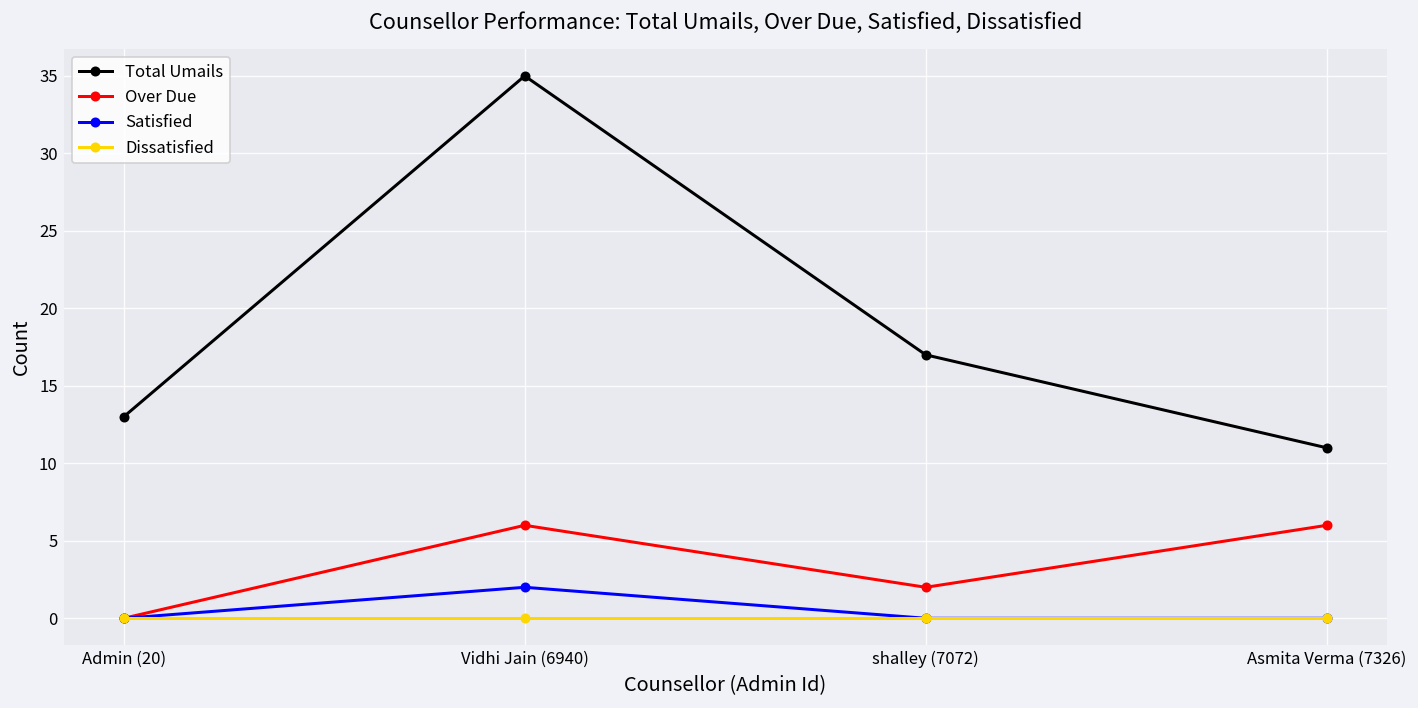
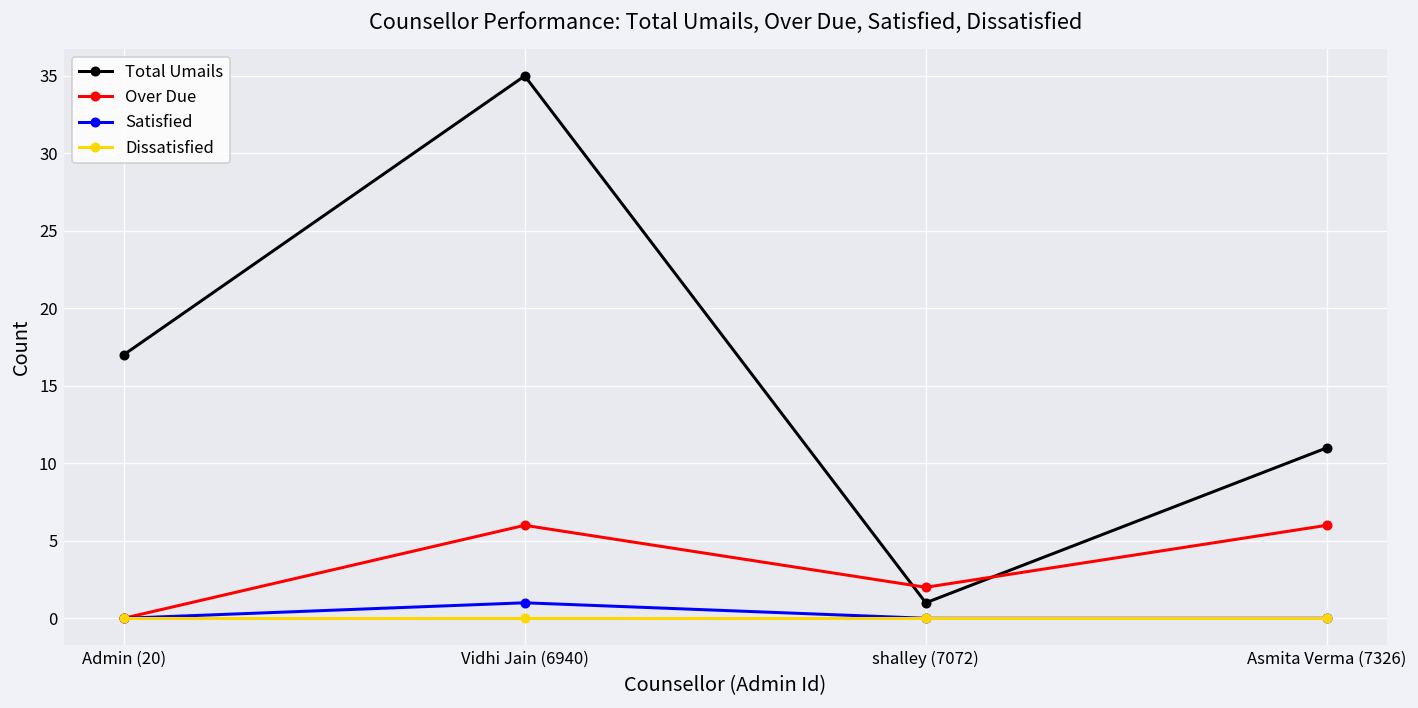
Total Umails, Admin (20): 13 -> 17
Satisfied, Vidhi Jain (6940): 2 -> 1
Total Umails, shalley (7072): 17 -> 1
